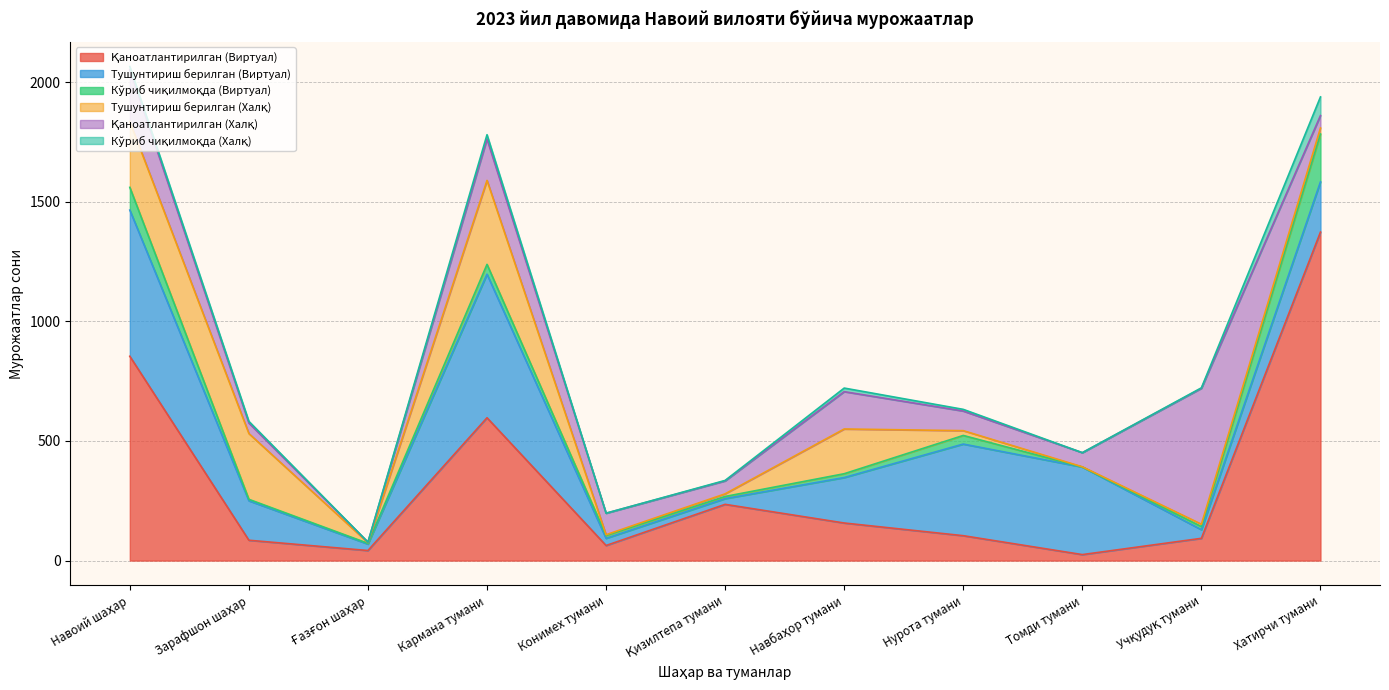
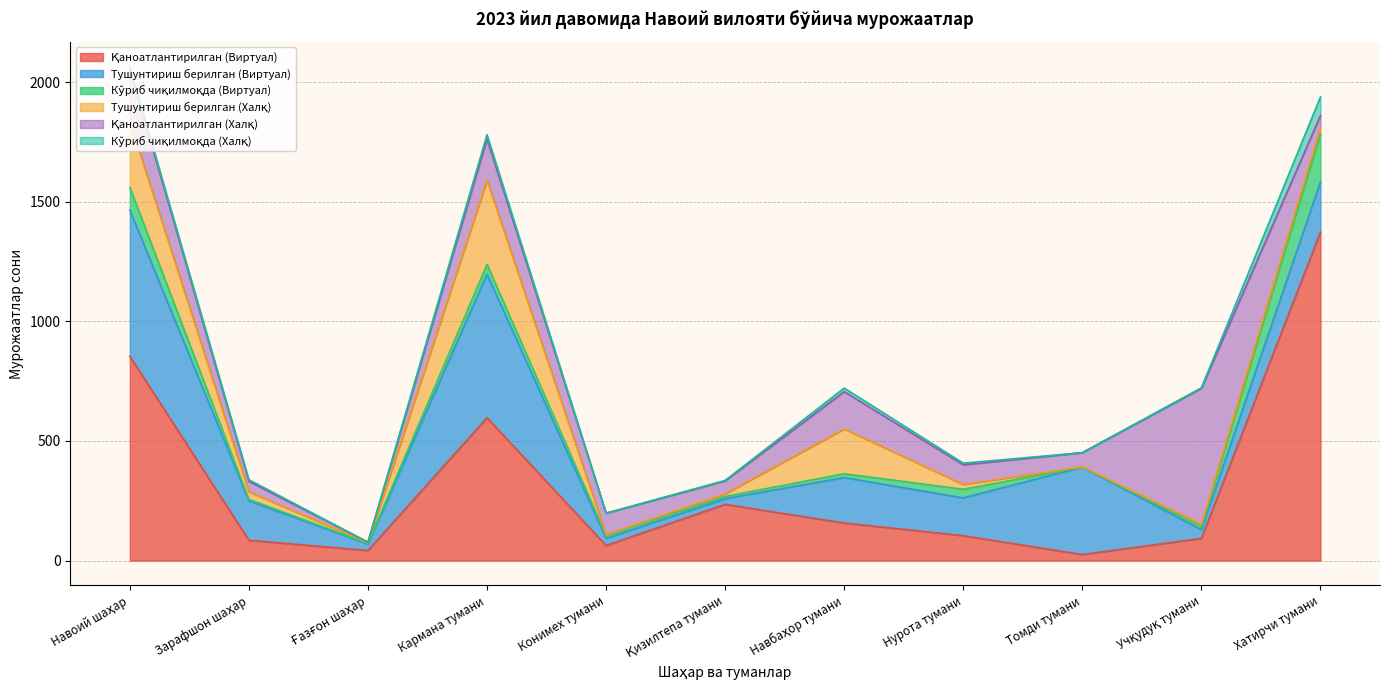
Тушунтириш берилган (Халқ), Зарафшон шаҳар: 280 -> 30
Тушунтириш берилган (Виртуал), Нурота тумани: 380 -> 160
